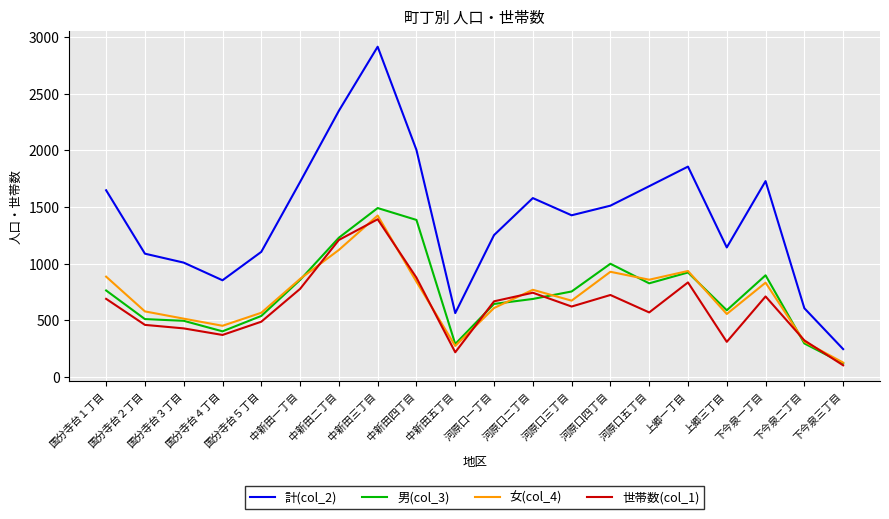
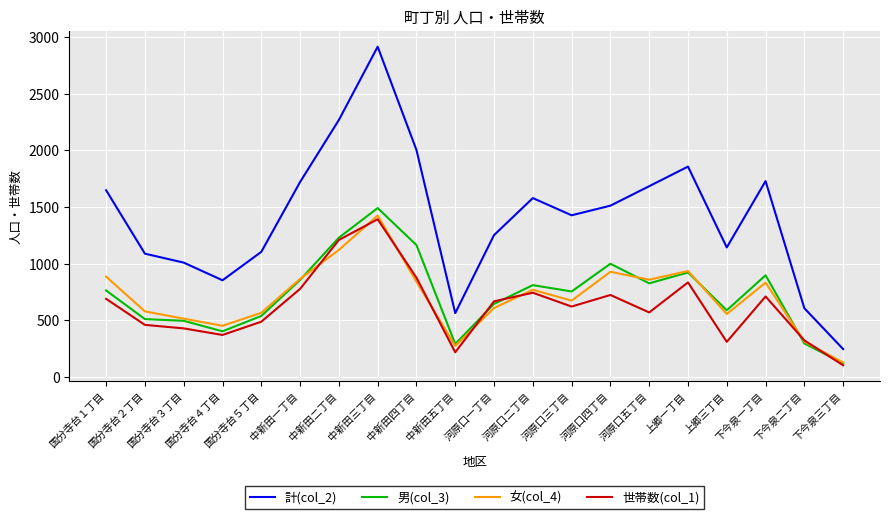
計(col_2), 中新田二丁目: 2350 -> 2270
男(col_3), 中新田四丁目: 1390 -> 1160
男(col_3), 河原口二丁目: 690 -> 810
